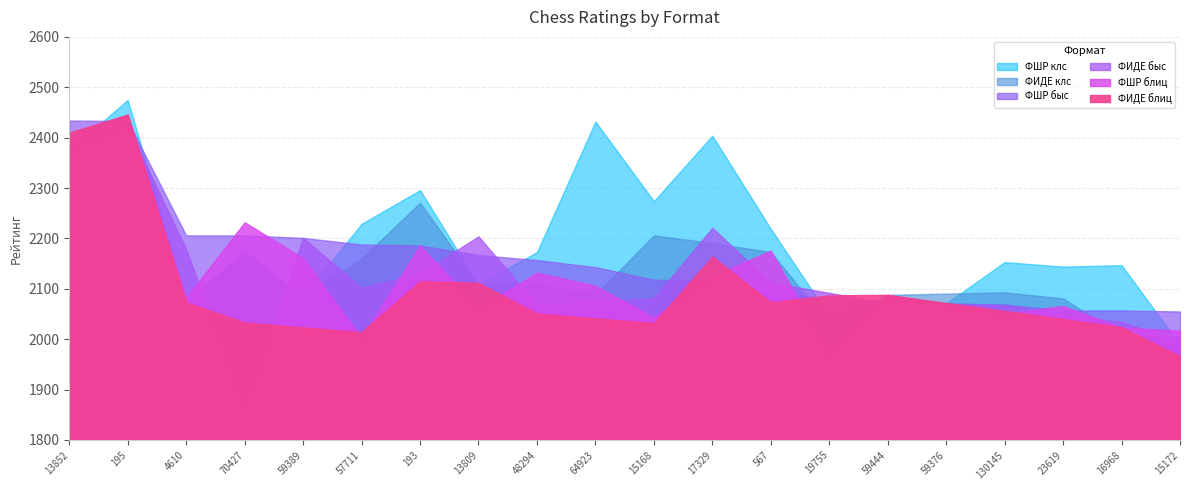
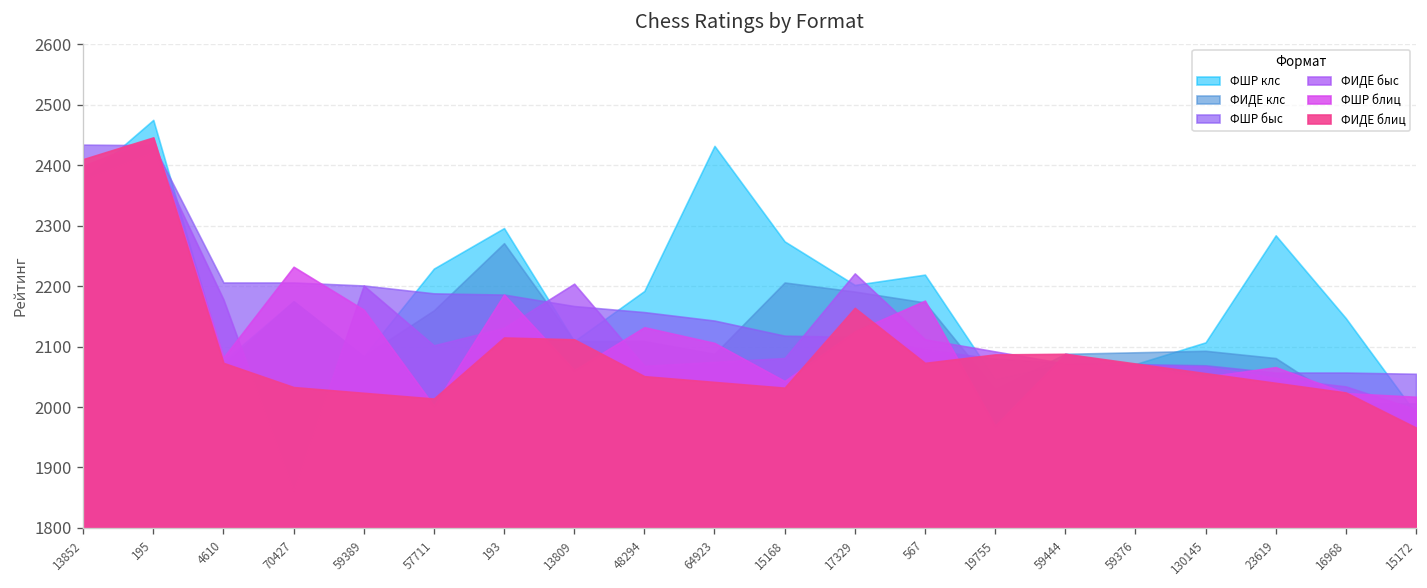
ФШР клс, 48294: 2170 -> 2190
ФШР клс, 17329: 2400 -> 2200
ФШР клс, 130145: 2150 -> 2110
ФШР клс, 23619: 2140 -> 2280
